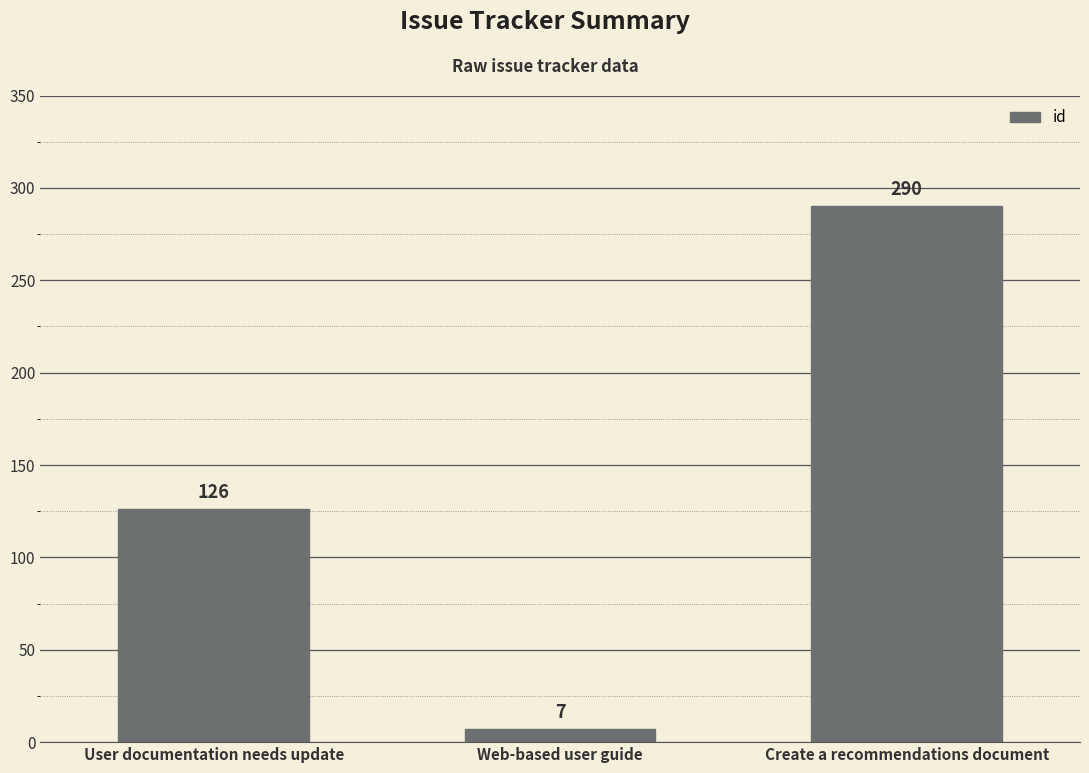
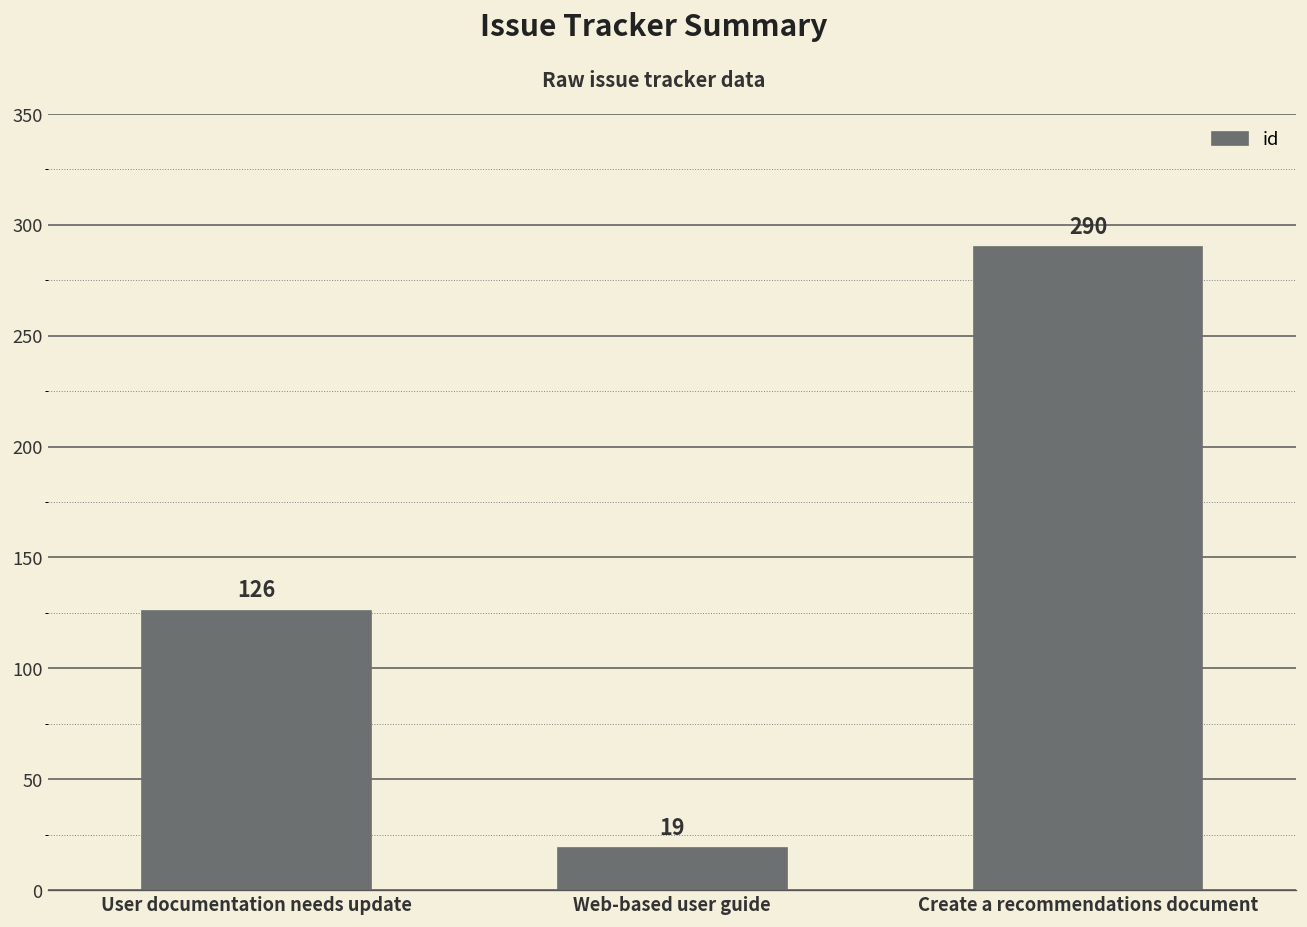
Web-based user guide: 7 -> 19
